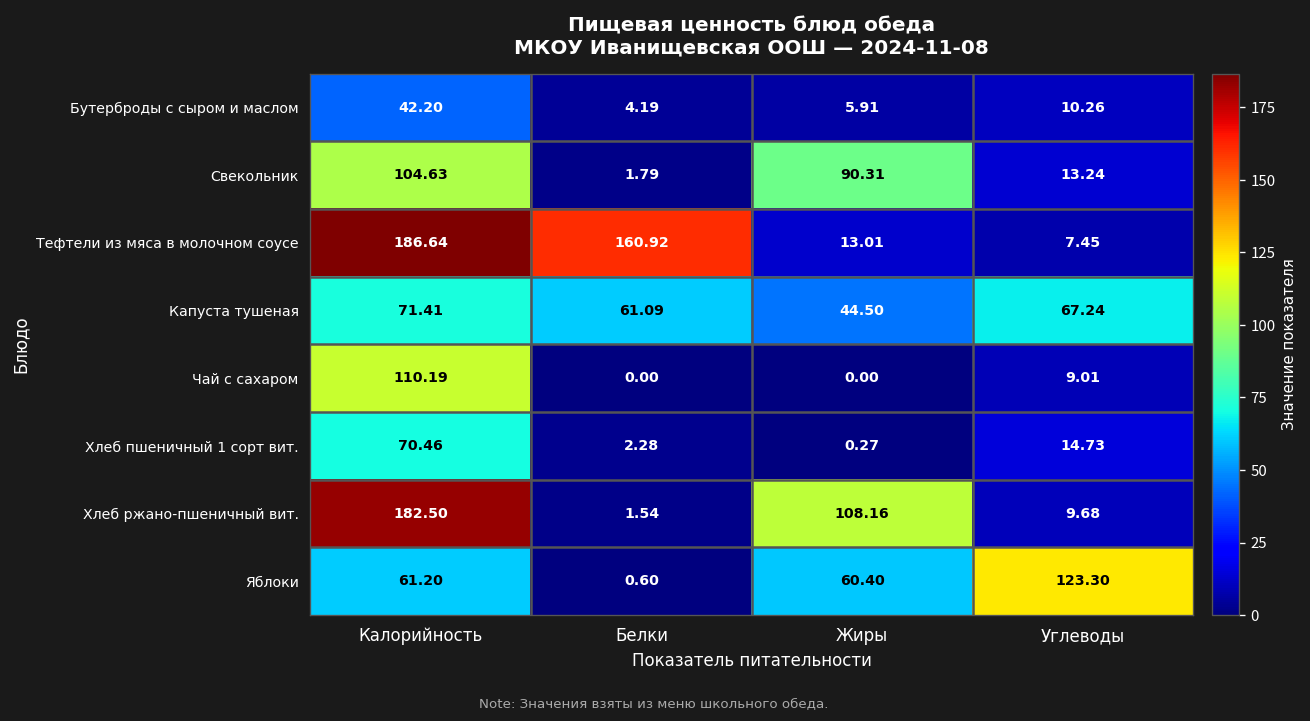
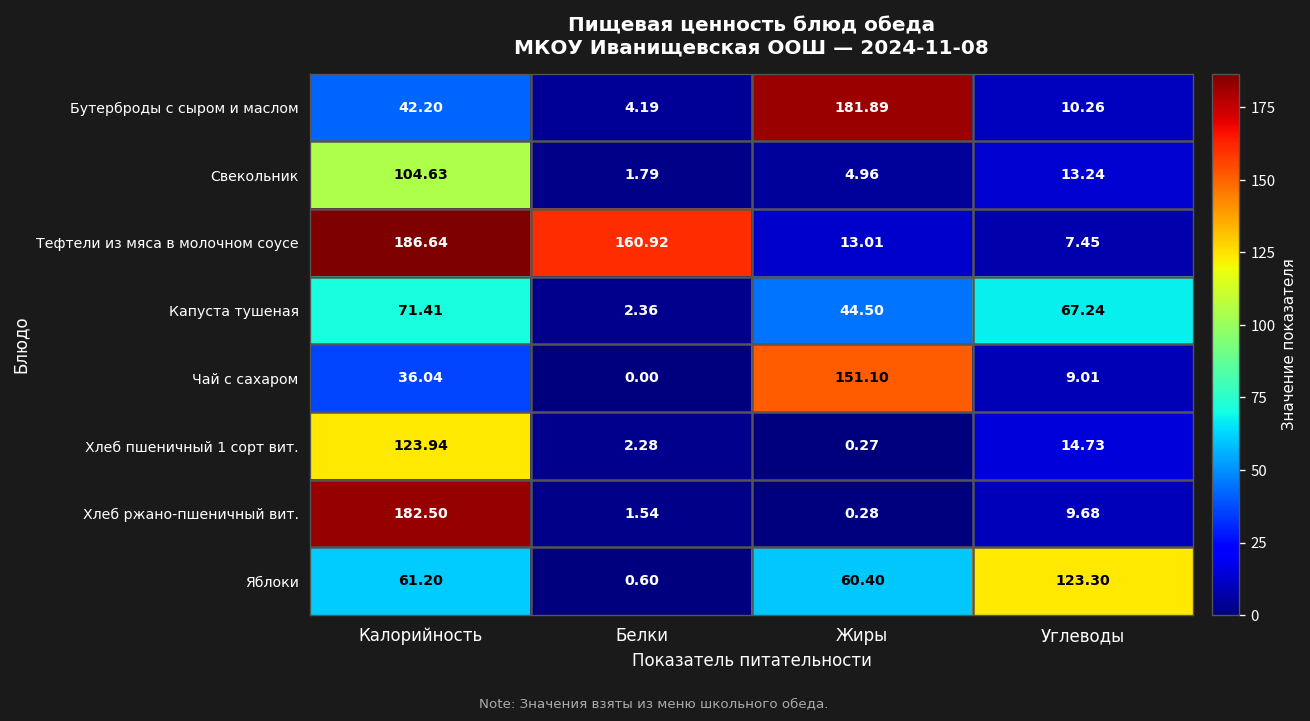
Бутерброды с сыром и маслом, Жиры: 5.91 -> 181.89
Свекольник, Жиры: 90.31 -> 4.96
Капуста тушеная, Белки: 61.09 -> 2.36
Чай с сахаром, Калорийность: 110.19 -> 36.04
Чай с сахаром, Жиры: 0.00 -> 151.10
Хлеб пшеничный 1 сорт вит., Калорийность: 70.46 -> 123.94
Хлеб ржано-пшеничный вит., Жиры: 108.16 -> 0.28
